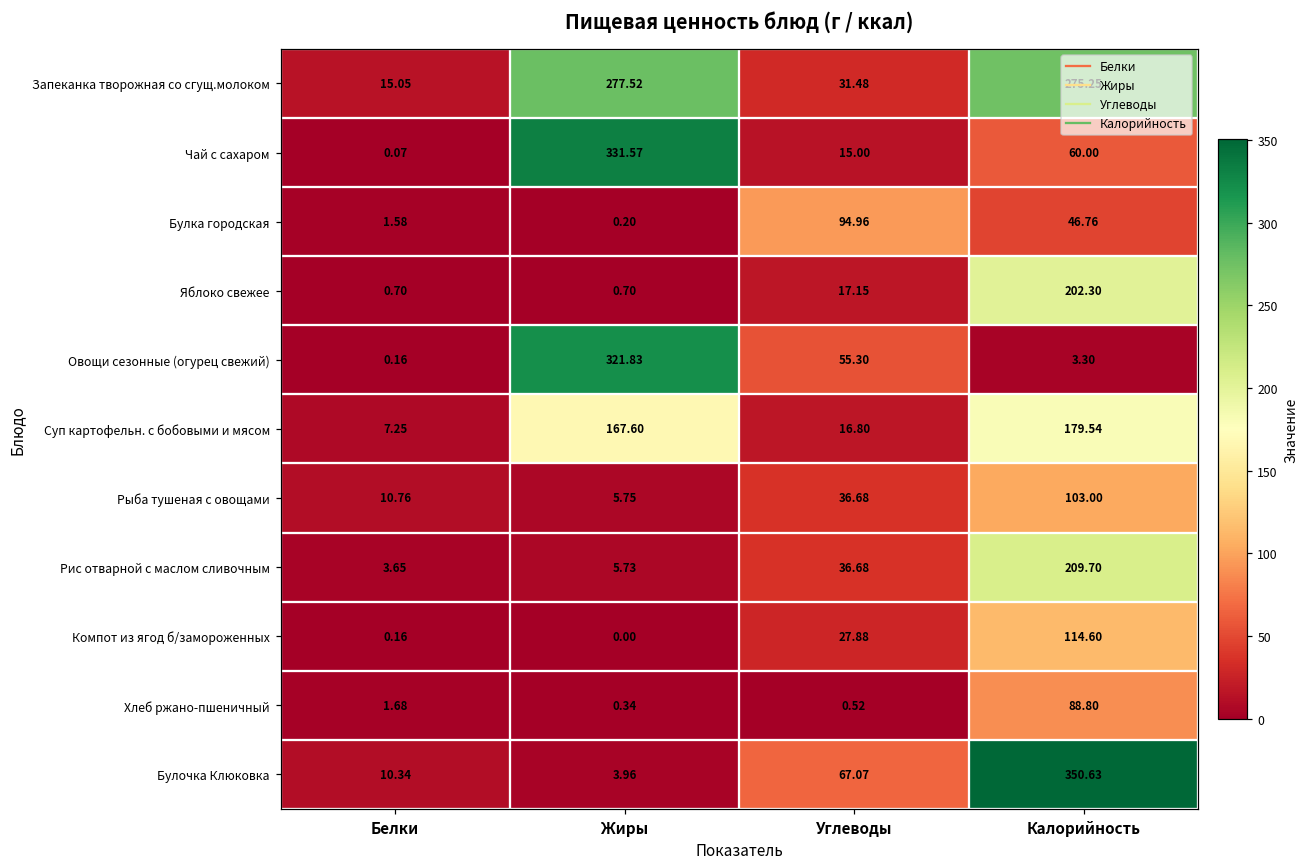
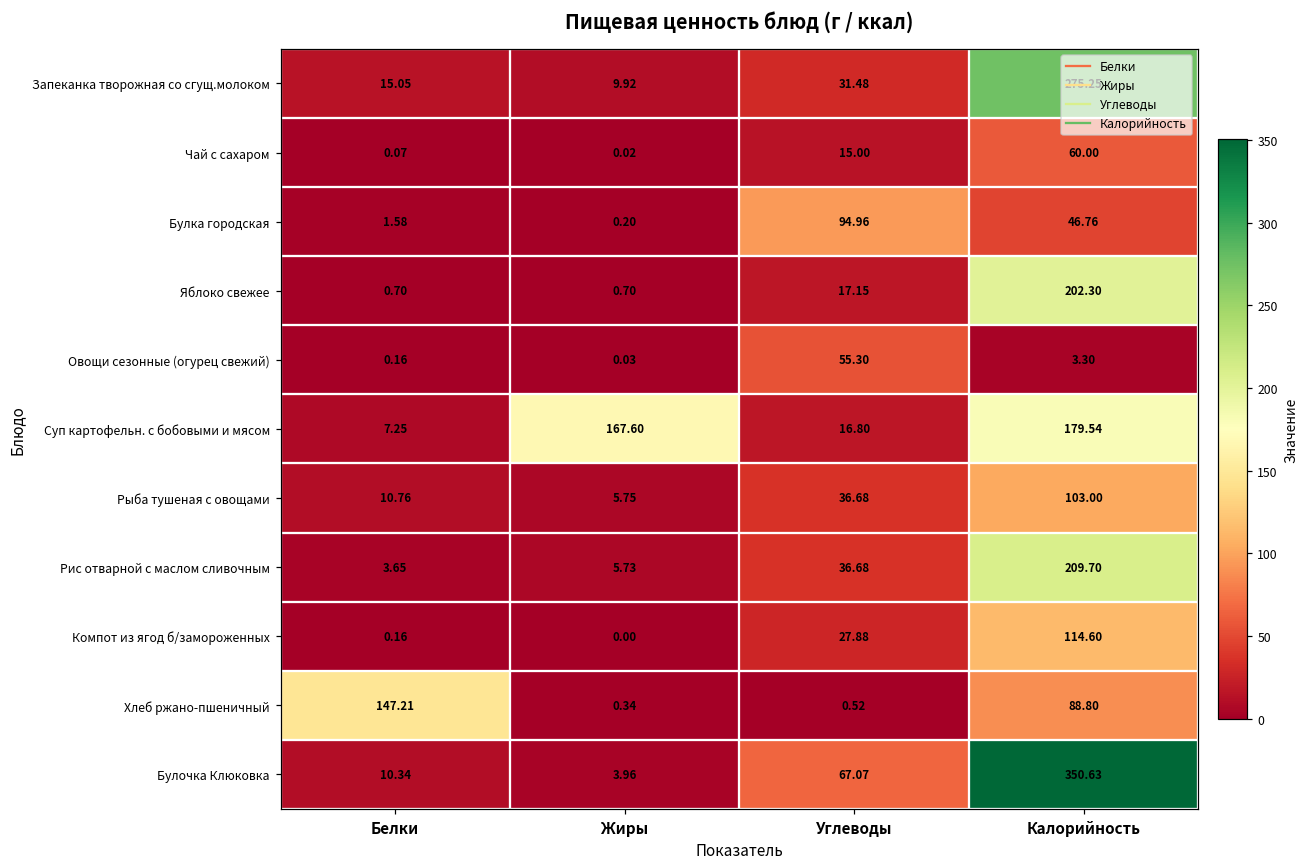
Запеканка творожная со сгущ.молоком, Жиры: 277.52 -> 9.92
Чай с сахаром, Жиры: 331.57 -> 0.02
Овощи сезонные (огурец свежий), Жиры: 321.83 -> 0.03
Хлеб ржано-пшеничный, Белки: 1.68 -> 147.21
